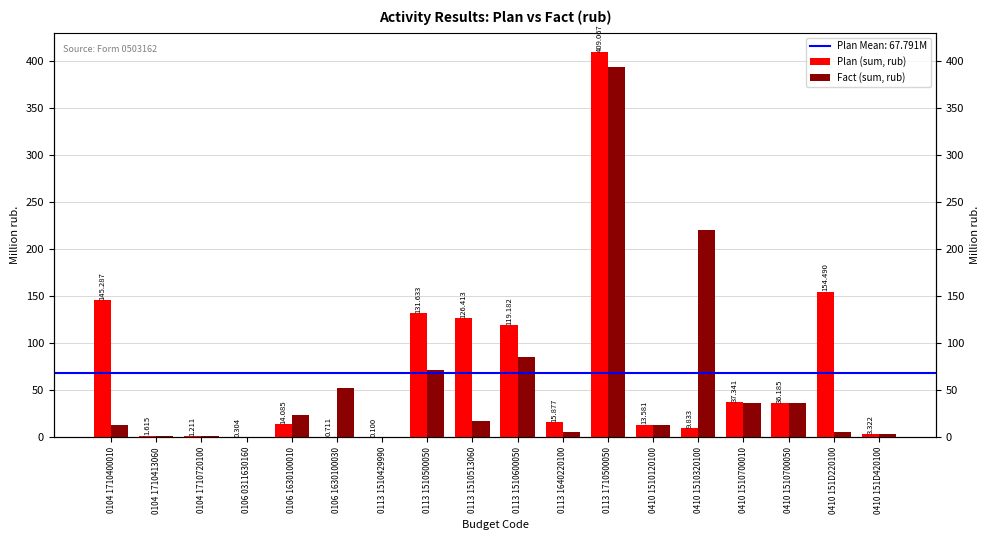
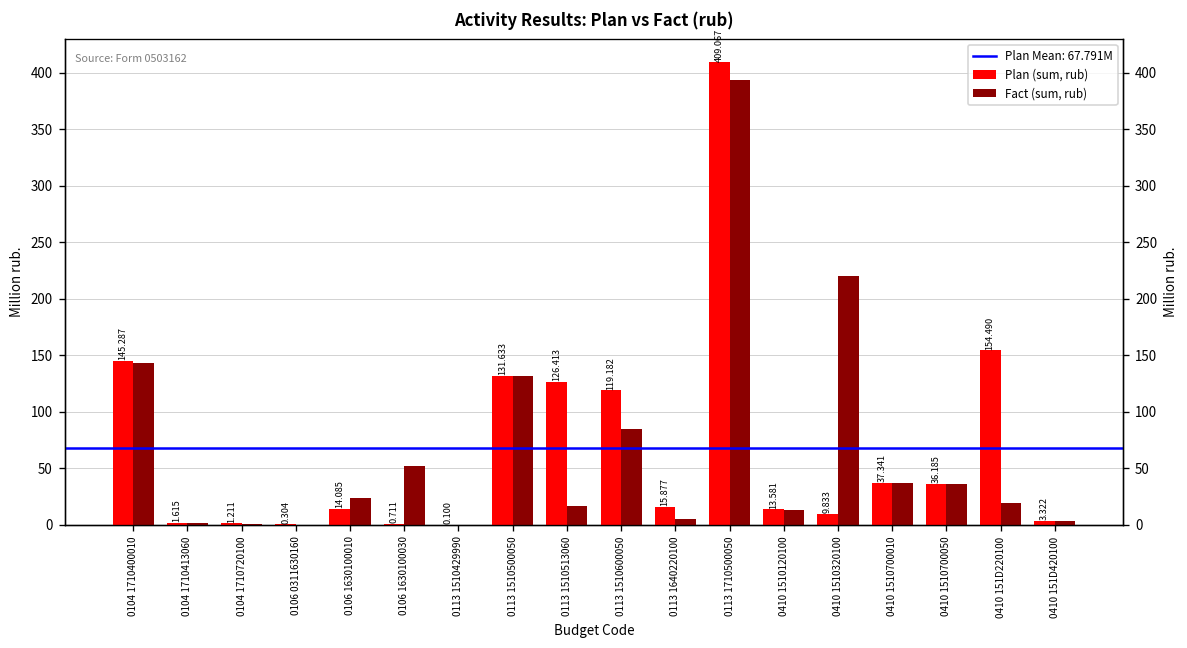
Fact (sum, rub), 0104 1710400010: 10 -> 140
Fact (sum, rub), 0113 1510500050: 70 -> 130
Fact (sum, rub), 0410 151D220100: 10 -> 20
